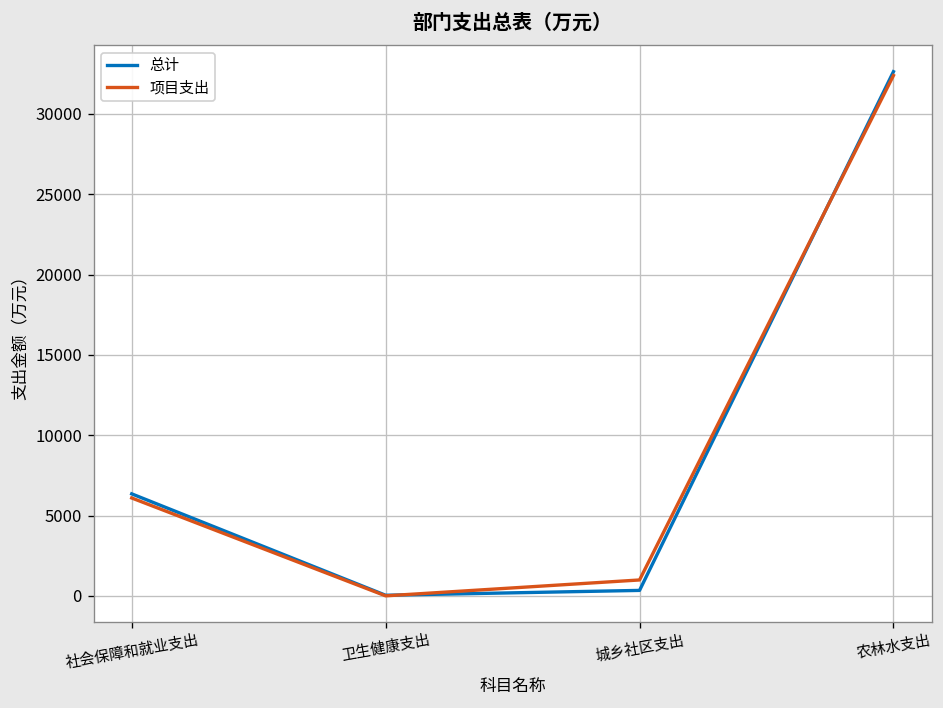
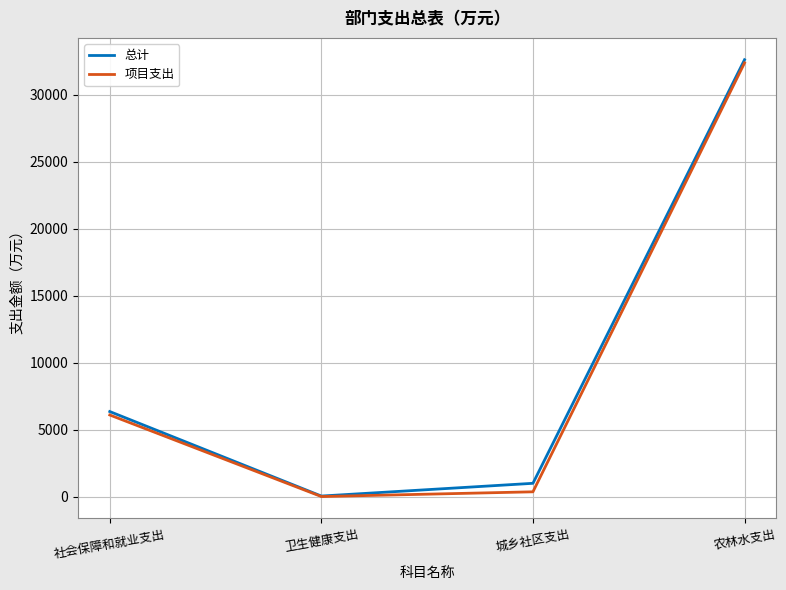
总计, 城乡社区支出: 300 -> 1000
项目支出, 城乡社区支出: 1000 -> 400
